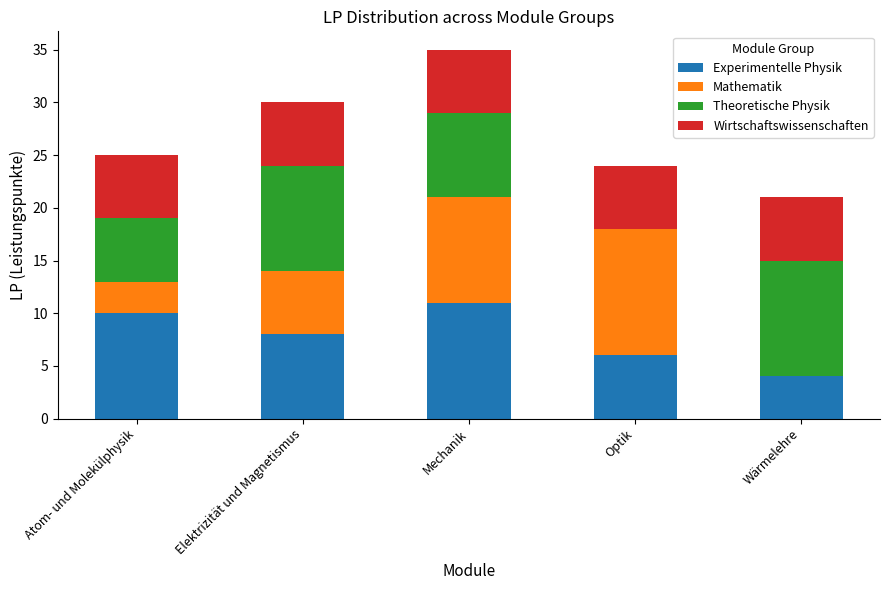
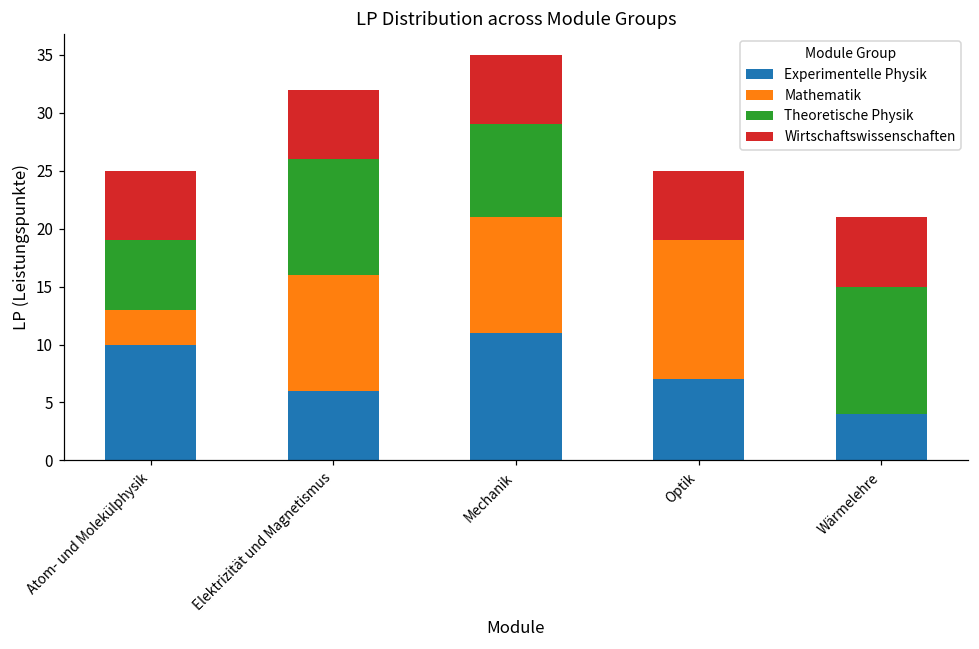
Experimentelle Physik, Elektrizität und Magnetismus: 8 -> 6
Mathematik, Elektrizität und Magnetismus: 6 -> 10
Experimentelle Physik, Optik: 6 -> 7
